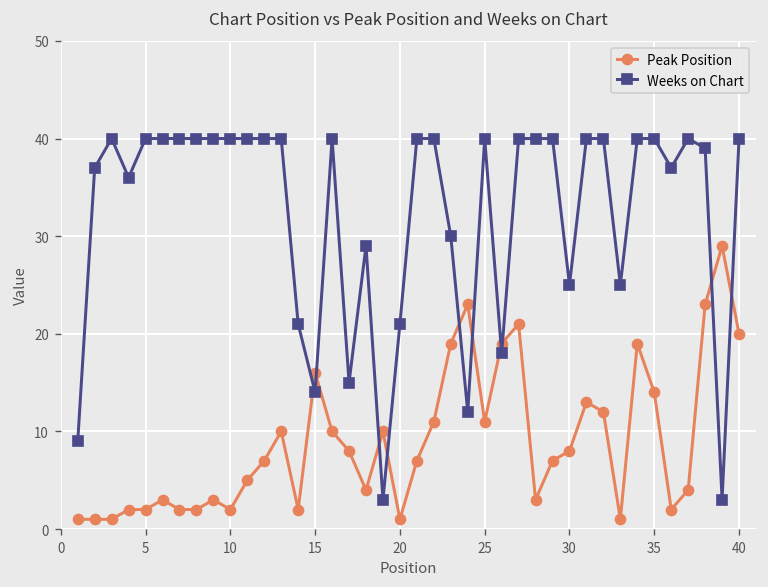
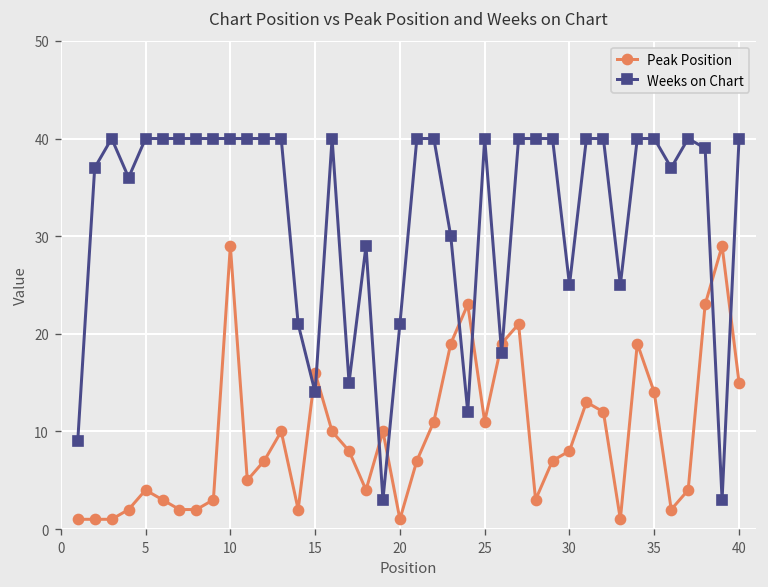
Peak Position, 5: 2 -> 4
Peak Position, 10: 2 -> 29
Peak Position, 40: 20 -> 15
